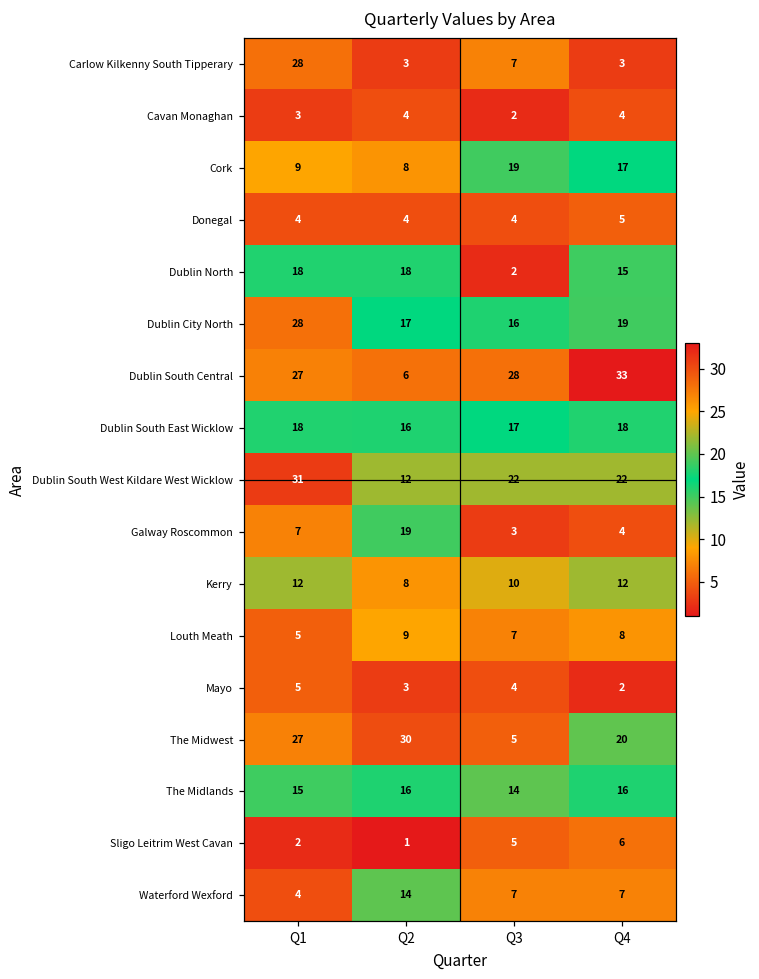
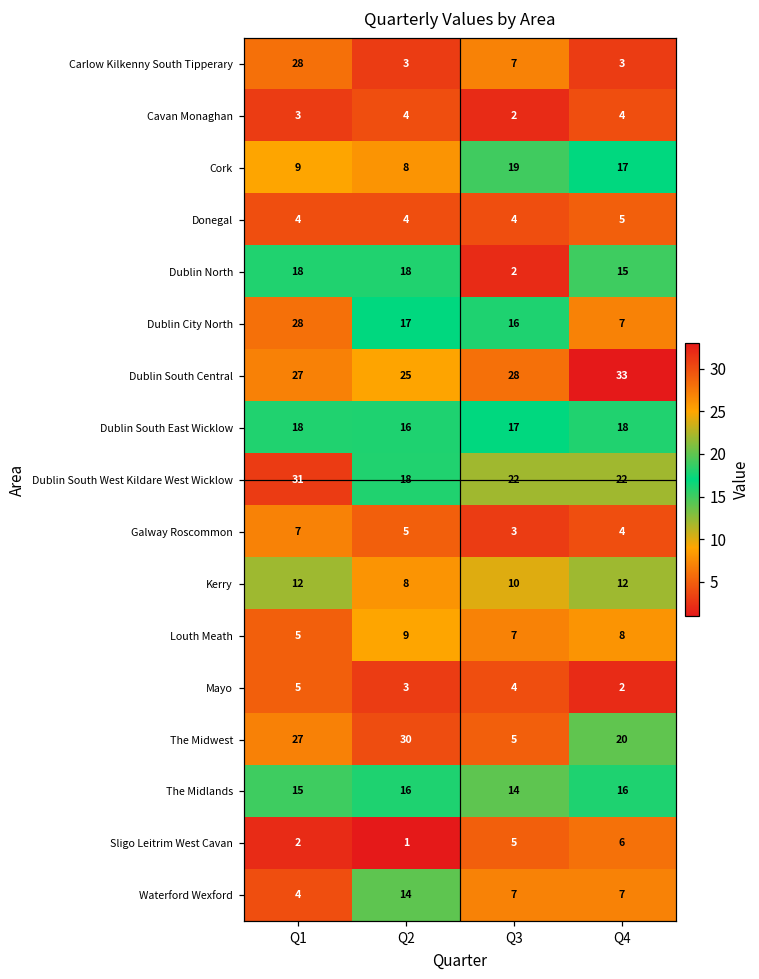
Dublin City North, Q4: 19 -> 7
Dublin South Central, Q2: 6 -> 25
Dublin South West Kildare West Wicklow, Q2: 12 -> 18
Galway Roscommon, Q2: 19 -> 5
